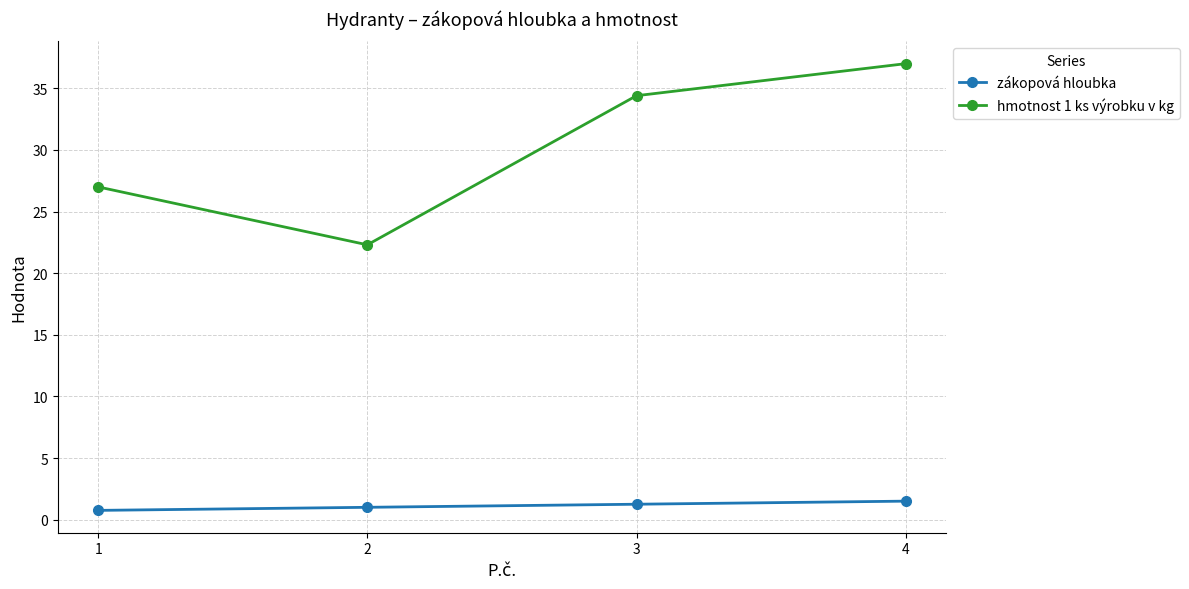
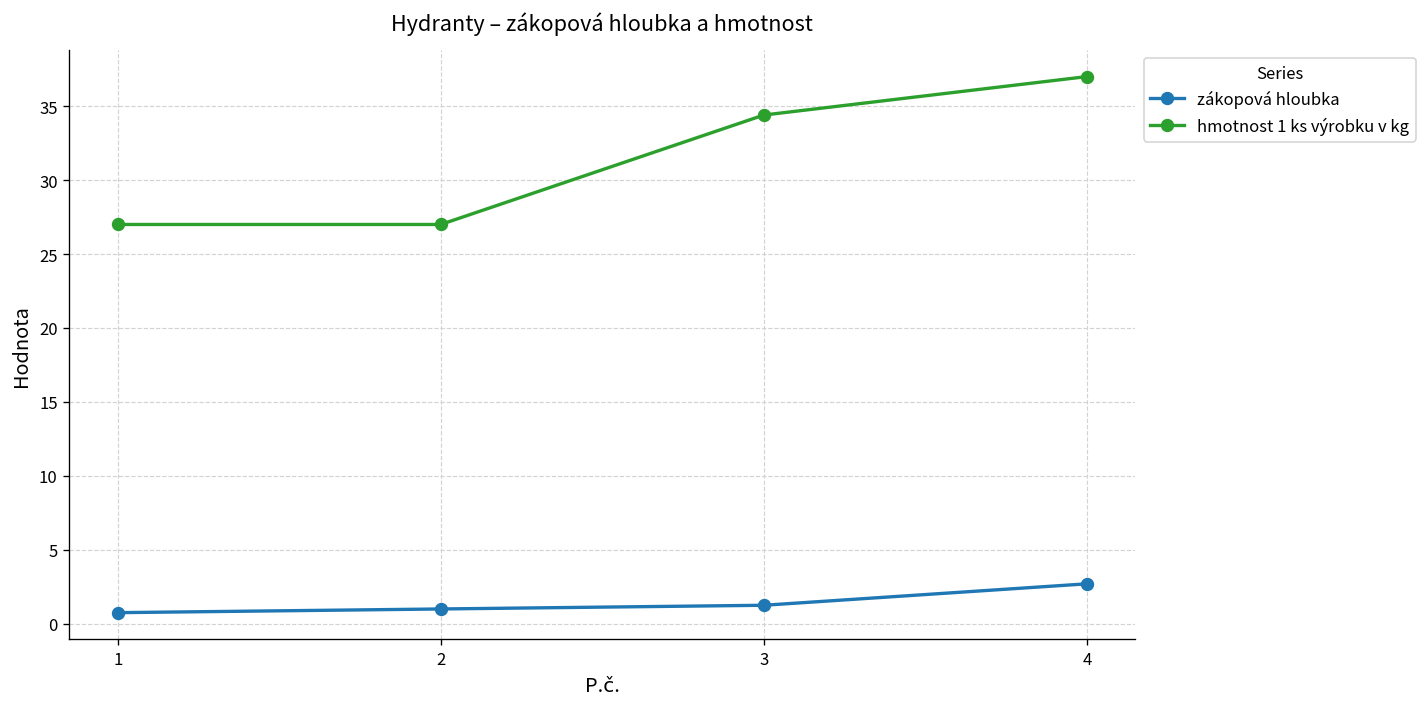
hmotnost 1 ks výrobku v kg, 2: 22.3 -> 27.0
zákopová hloubka, 4: 1.5 -> 2.7
